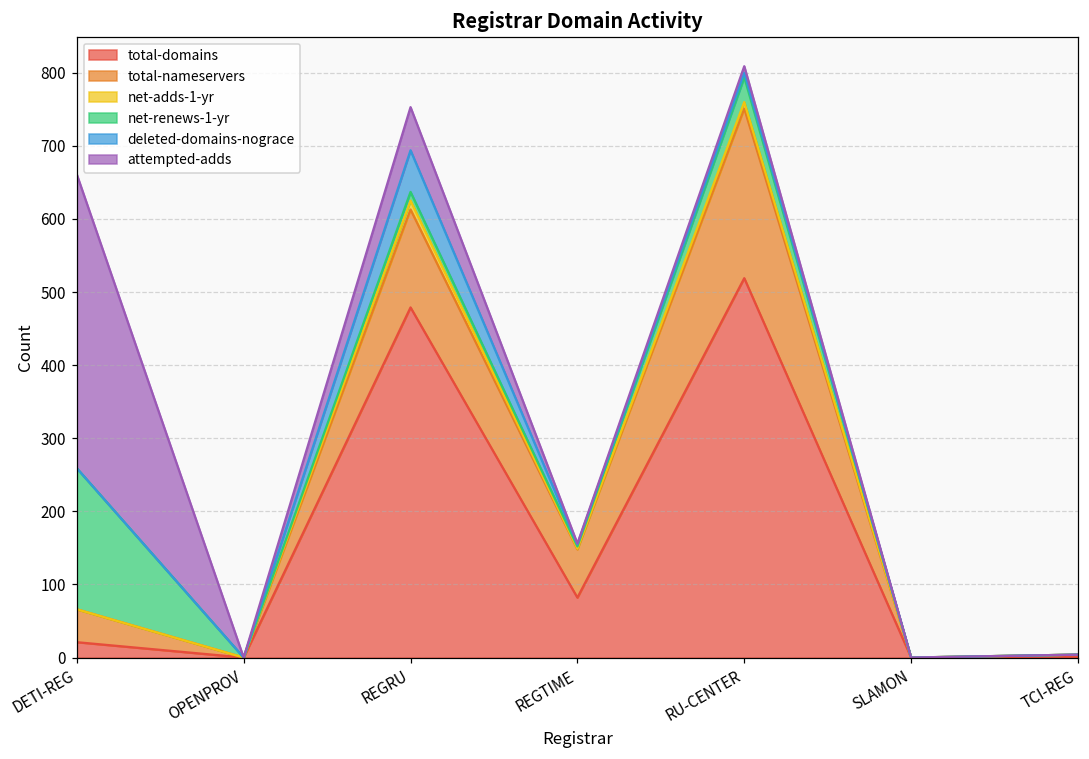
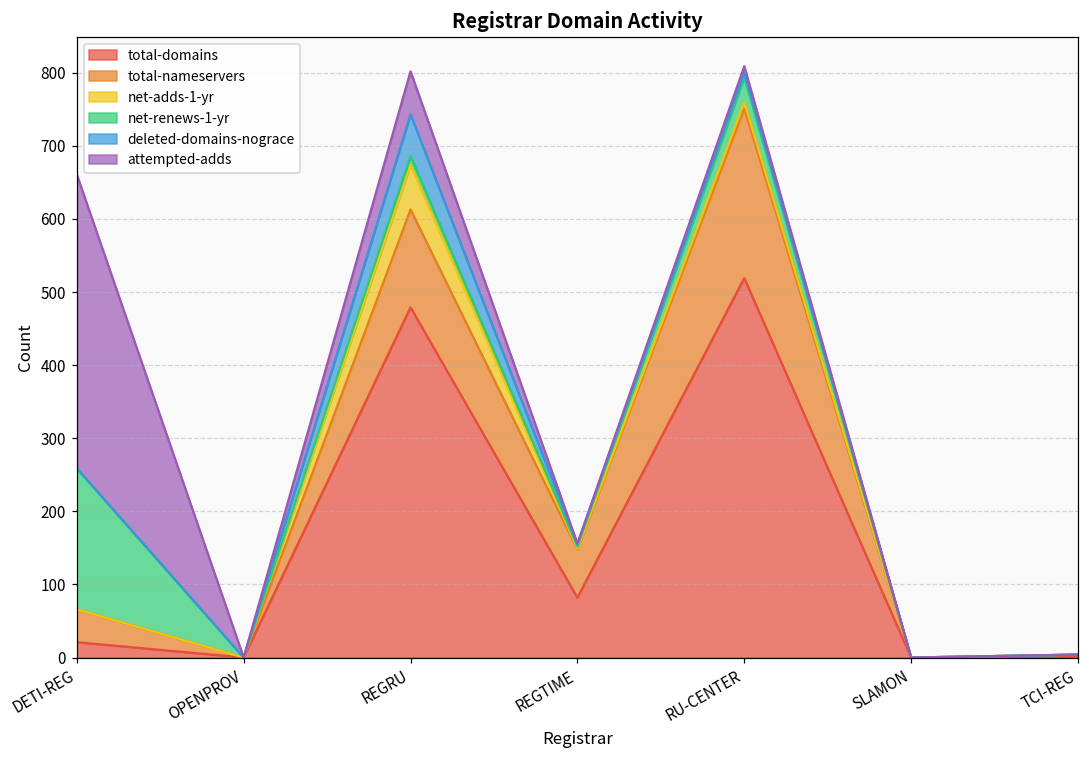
net-adds-1-yr, REGRU: 10 -> 60
